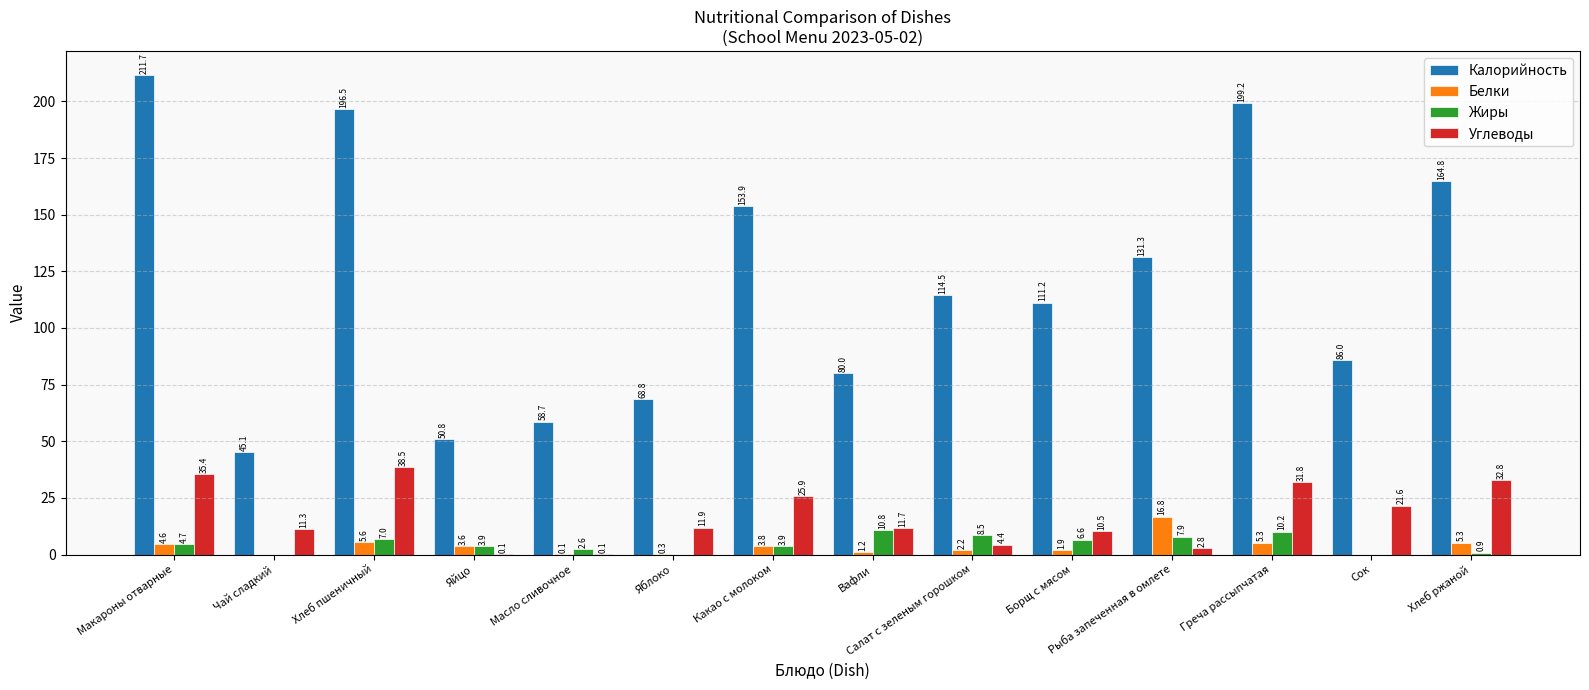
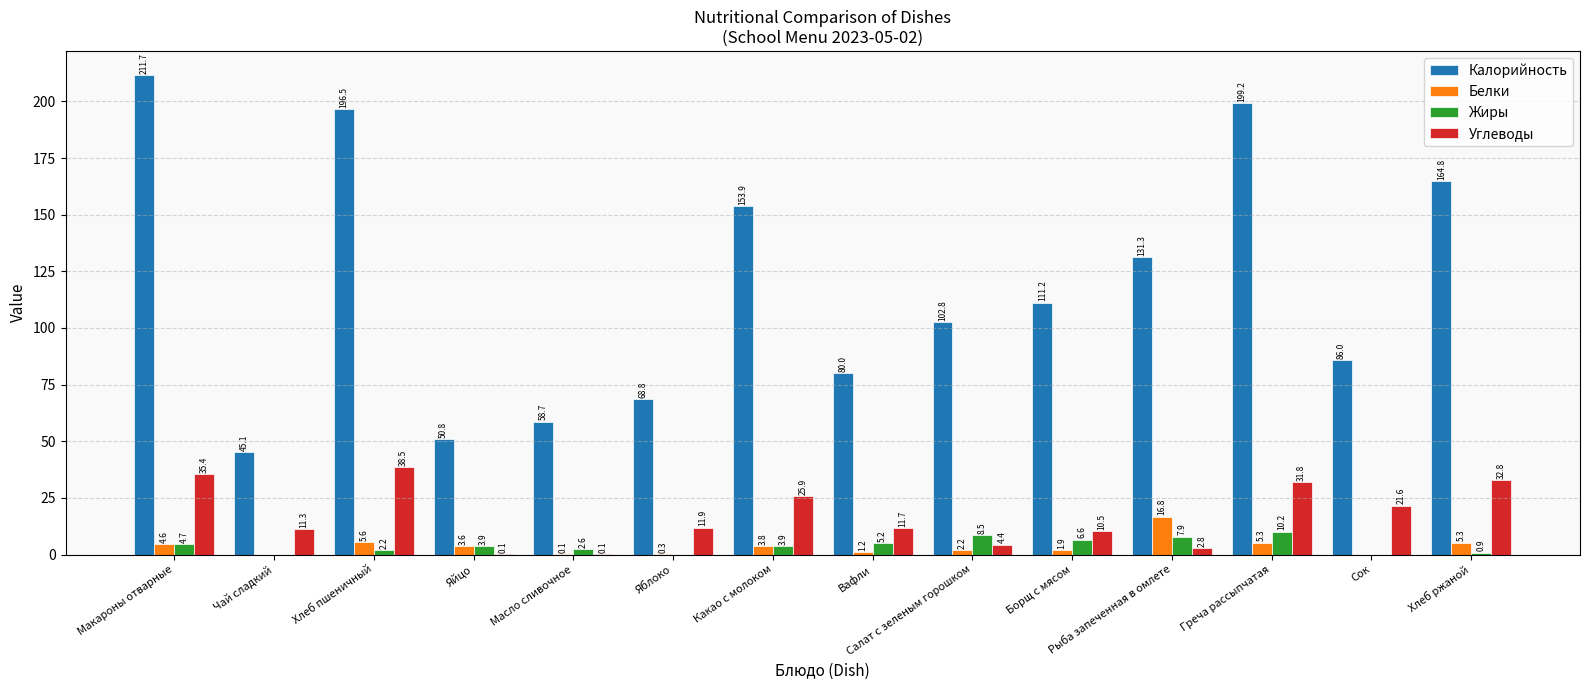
Жиры, Хлеб пшеничный: 7.0 -> 2.2
Жиры, Вафли: 10.8 -> 5.2
Калорийность, Салат с зеленым горошком: 114.5 -> 102.8
